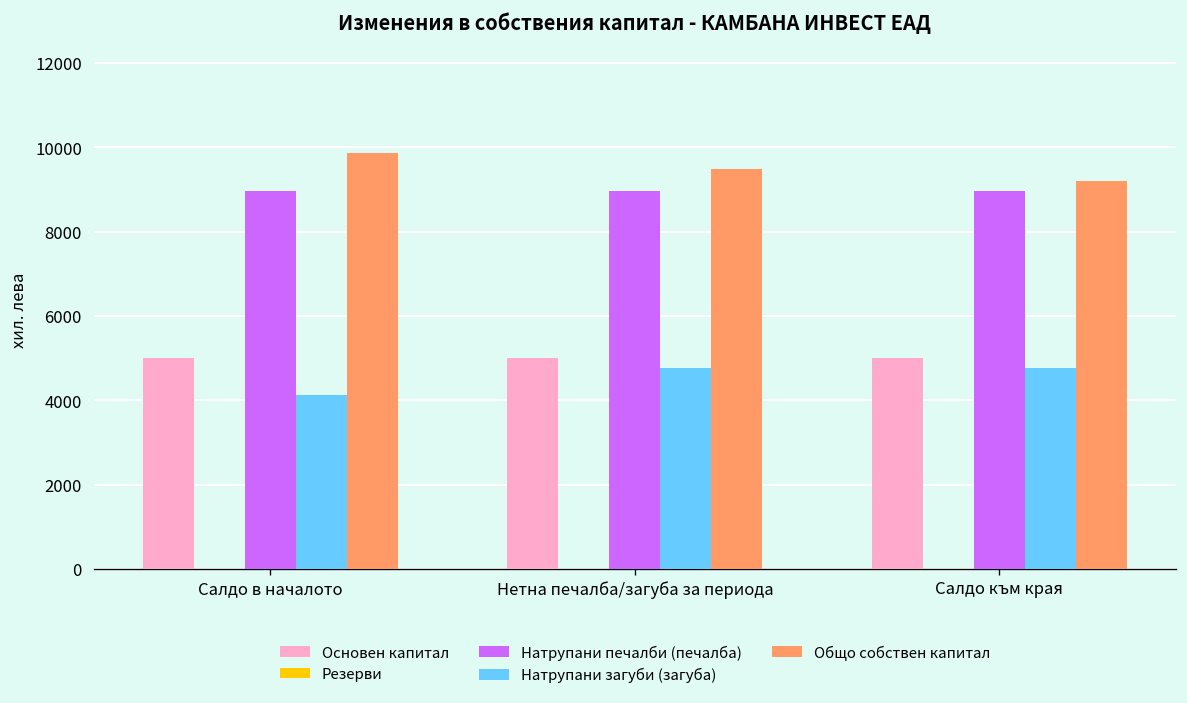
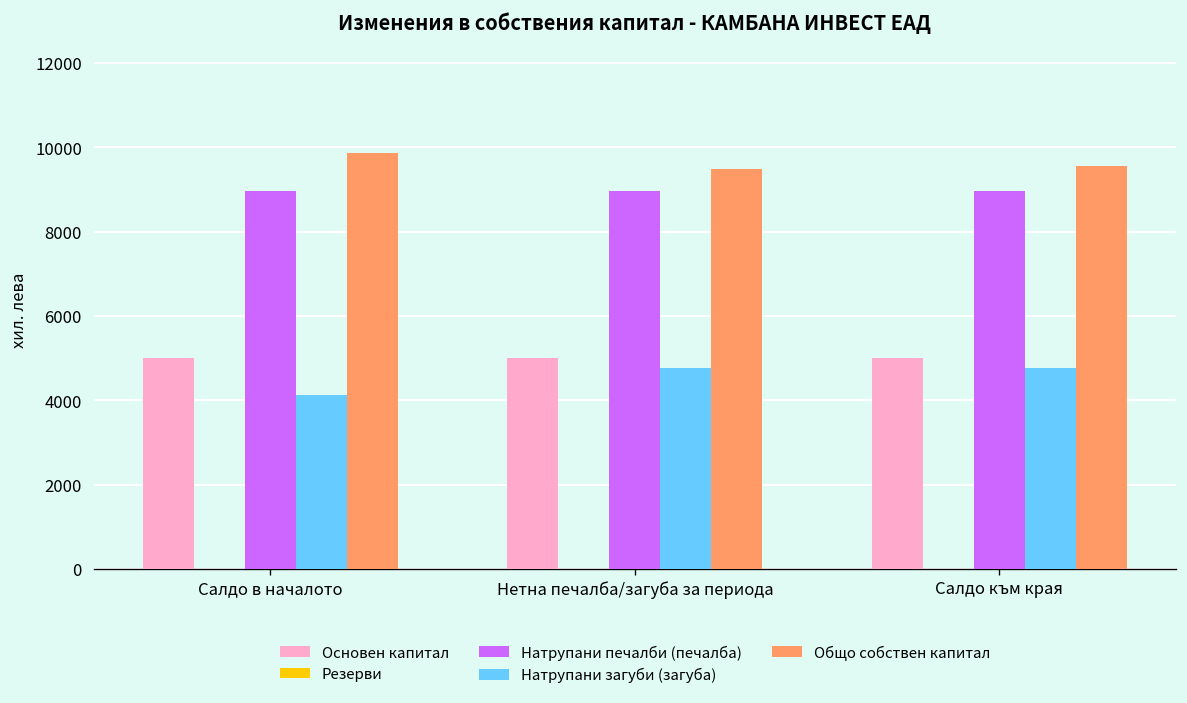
Общо собствен капитал, Салдо към края: 9200 -> 9500
